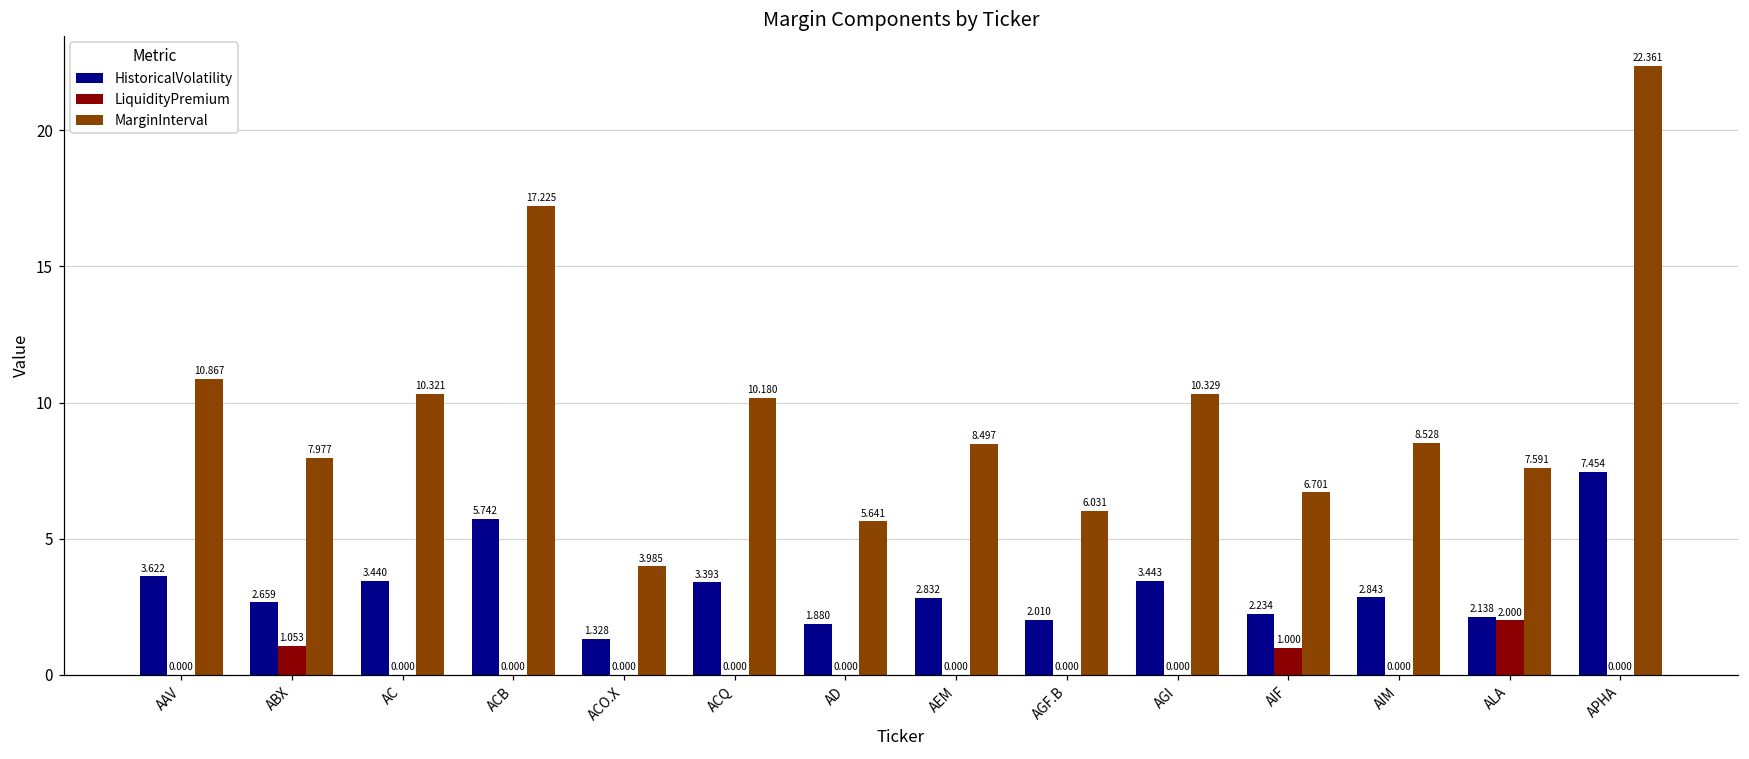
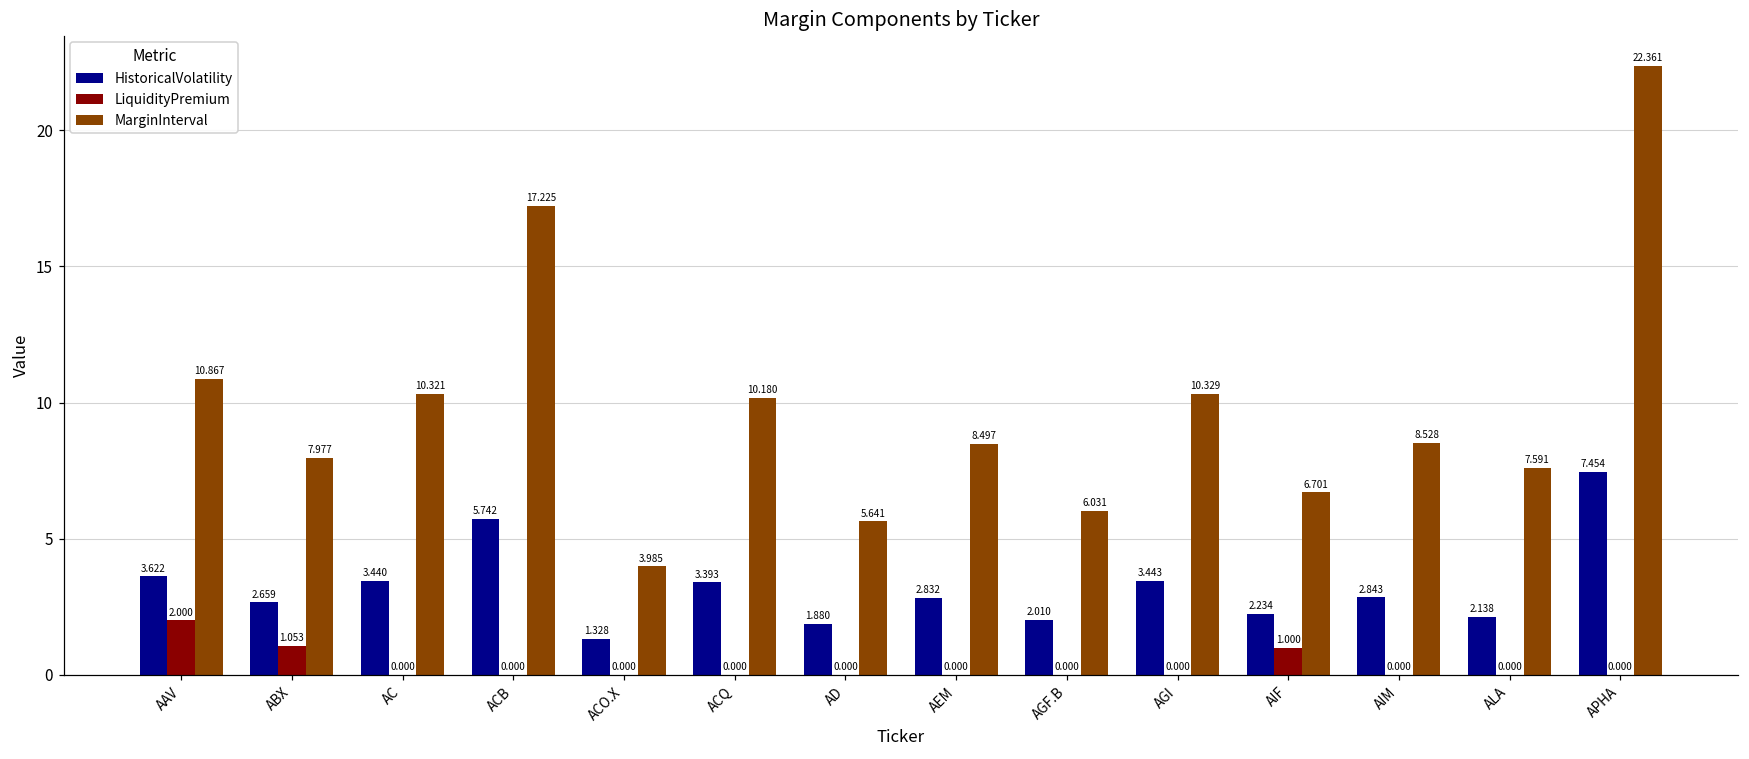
LiquidityPremium, AAV: 0.000 -> 2.000
LiquidityPremium, ALA: 2.000 -> 0.000
